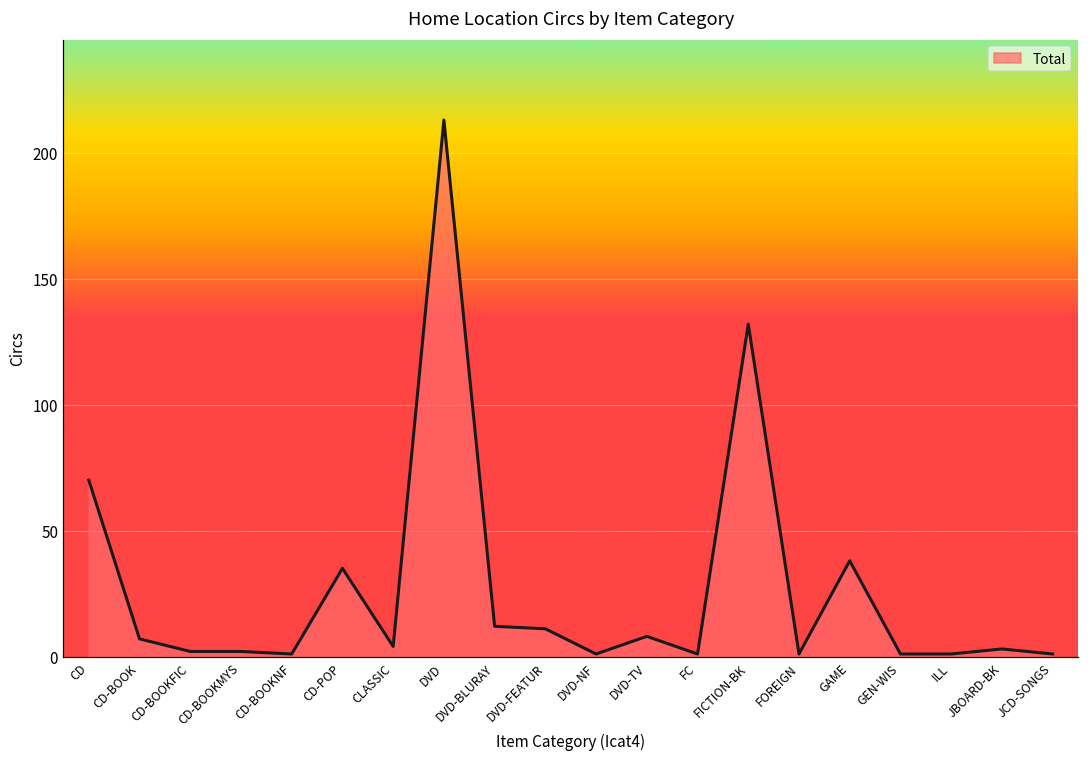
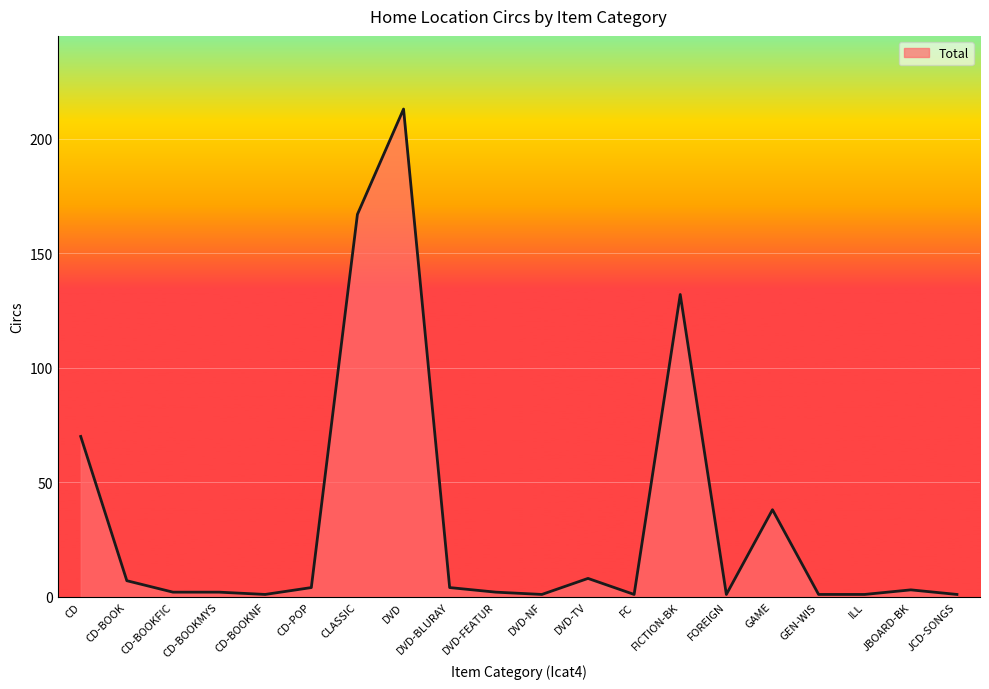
CD-POP: 35 -> 4
CLASSIC: 4 -> 167
DVD-BLURAY: 12 -> 4
DVD-FEATUR: 11 -> 2
